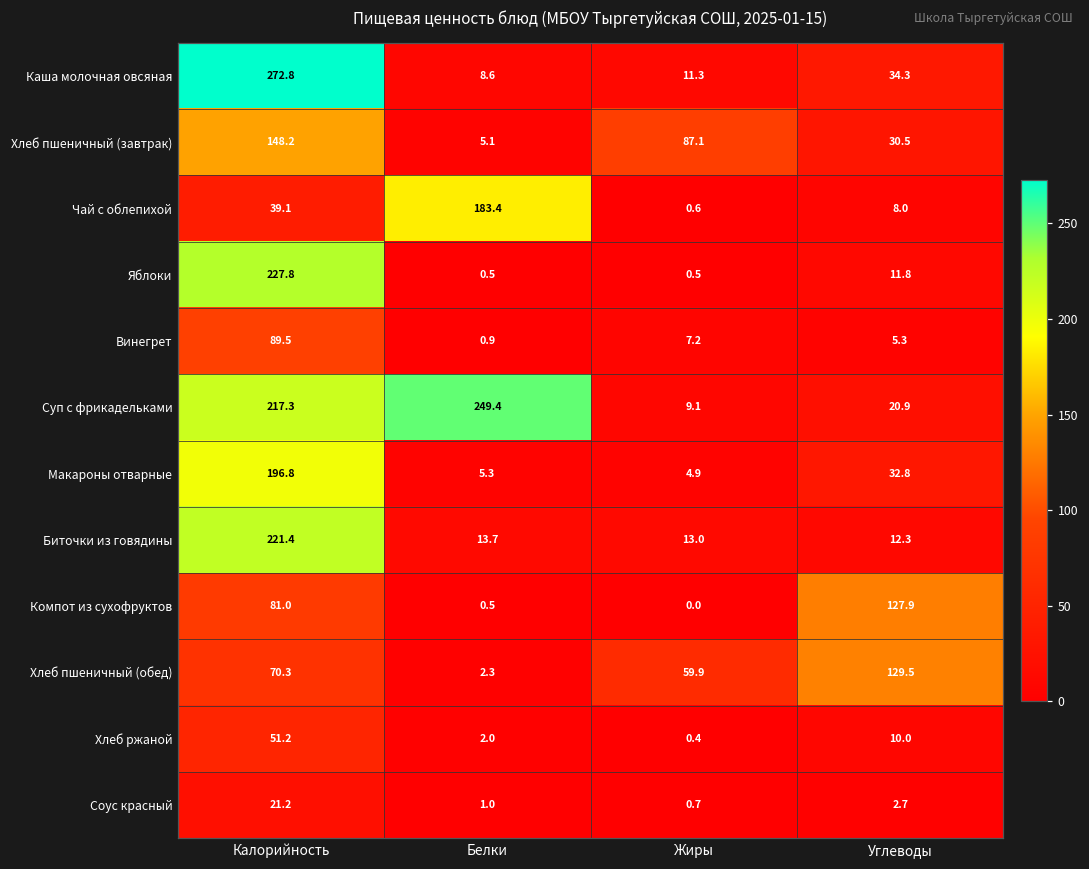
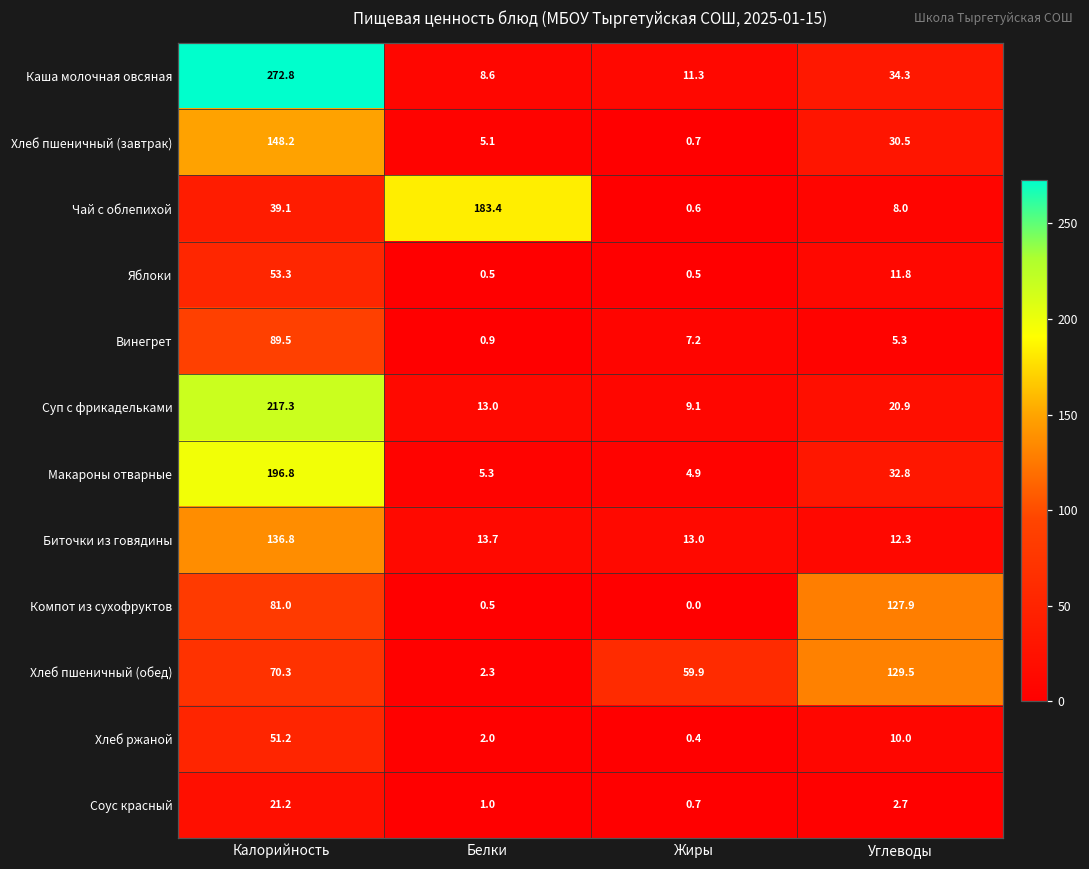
Хлеб пшеничный (завтрак), Жиры: 87.1 -> 0.7
Яблоки, Калорийность: 227.8 -> 53.3
Суп с фрикадельками, Белки: 249.4 -> 13.0
Биточки из говядины, Калорийность: 221.4 -> 136.8
